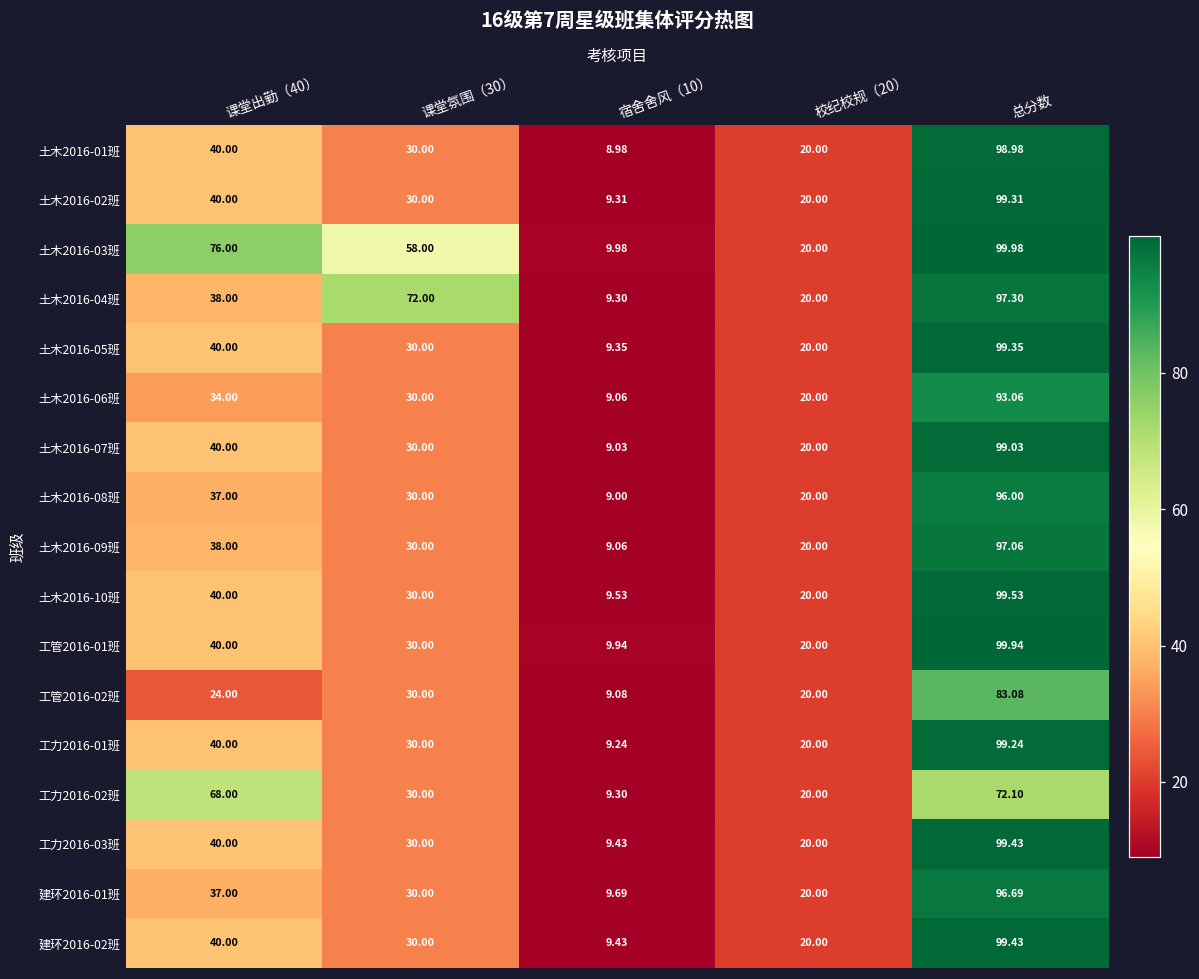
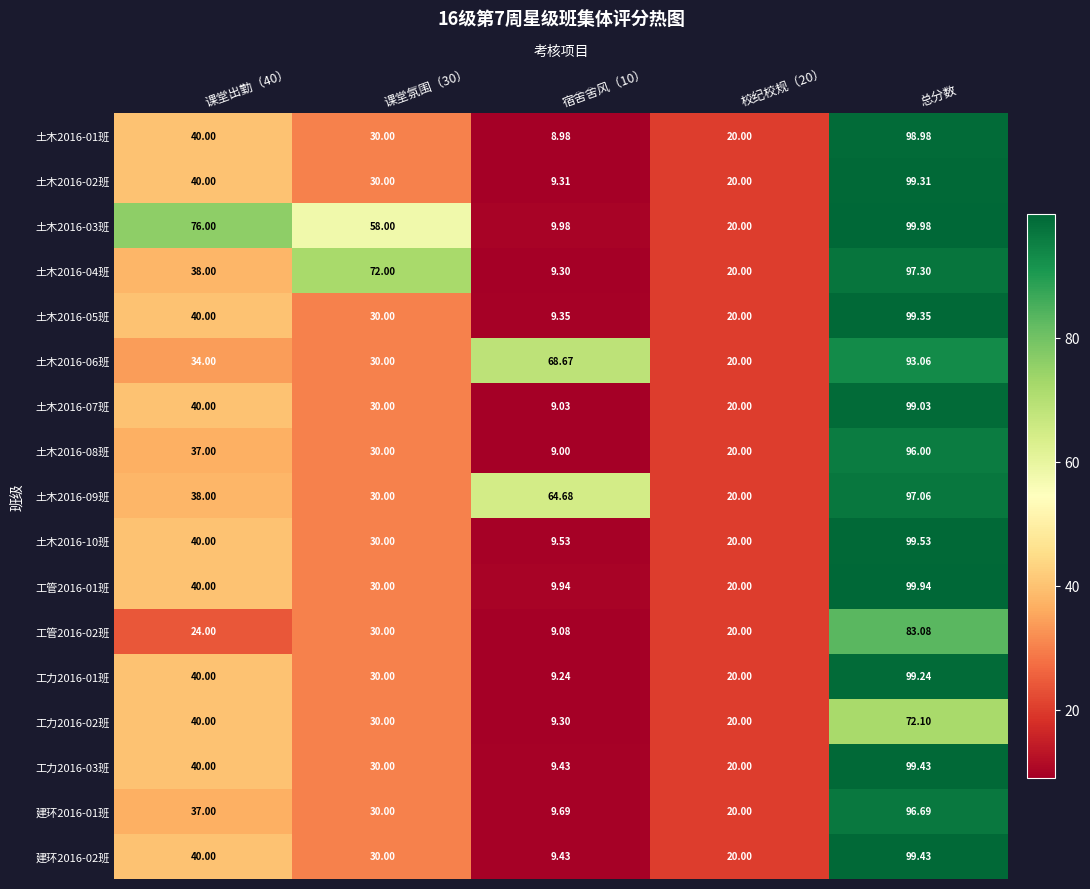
土木2016-06班, 宿舍舍风（10）: 9.06 -> 68.67
土木2016-09班, 宿舍舍风（10）: 9.06 -> 64.68
工力2016-02班, 课堂出勤（40）: 68.00 -> 40.00
